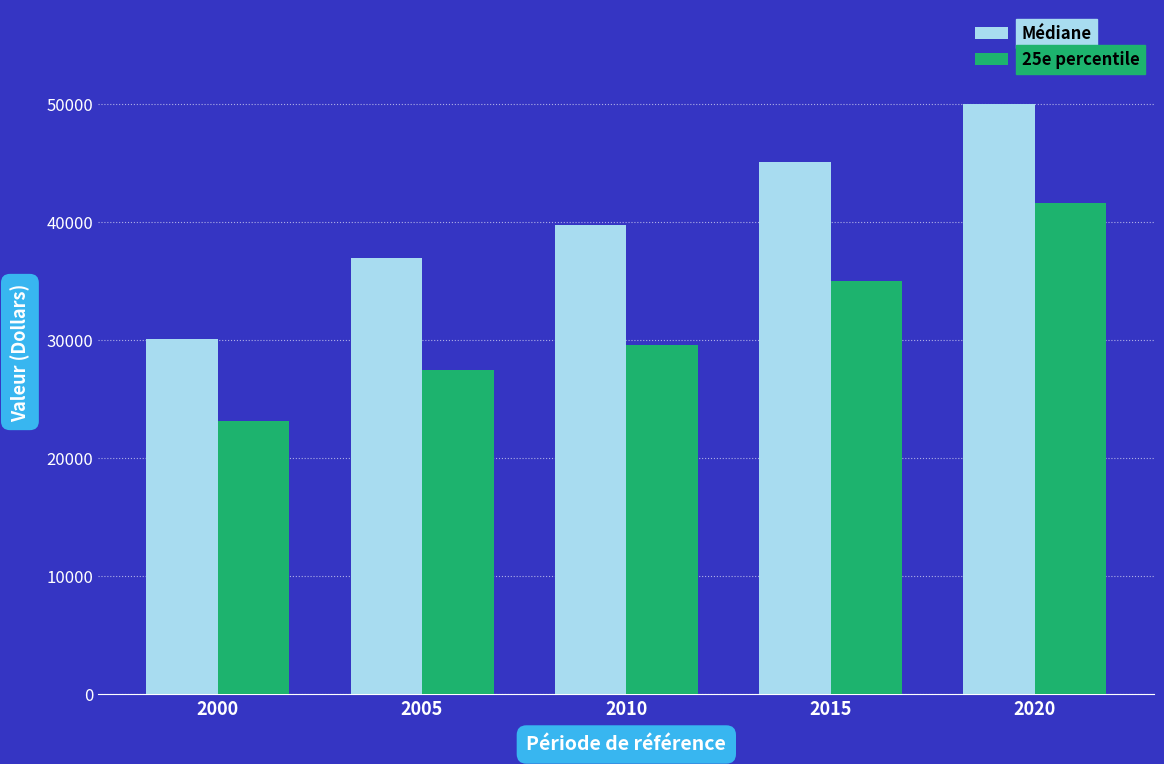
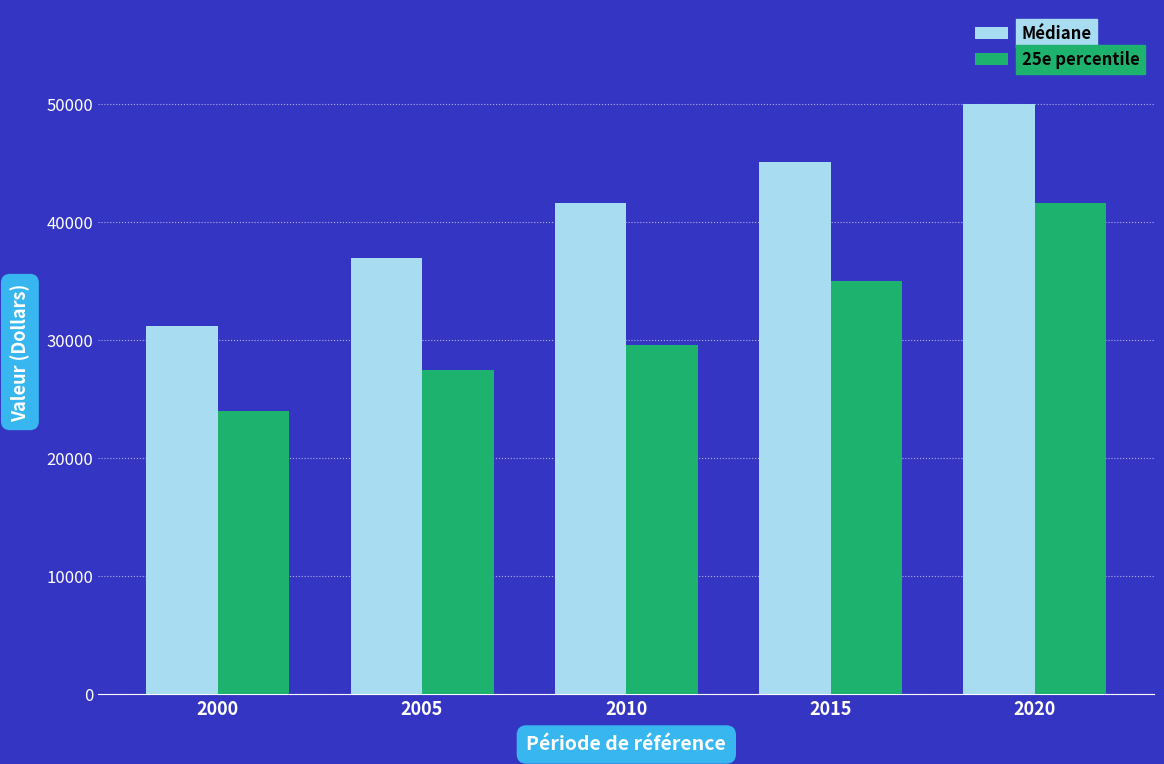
Médiane, 2000: 30100 -> 31200
25e percentile, 2000: 23100 -> 24000
Médiane, 2010: 39800 -> 41600
